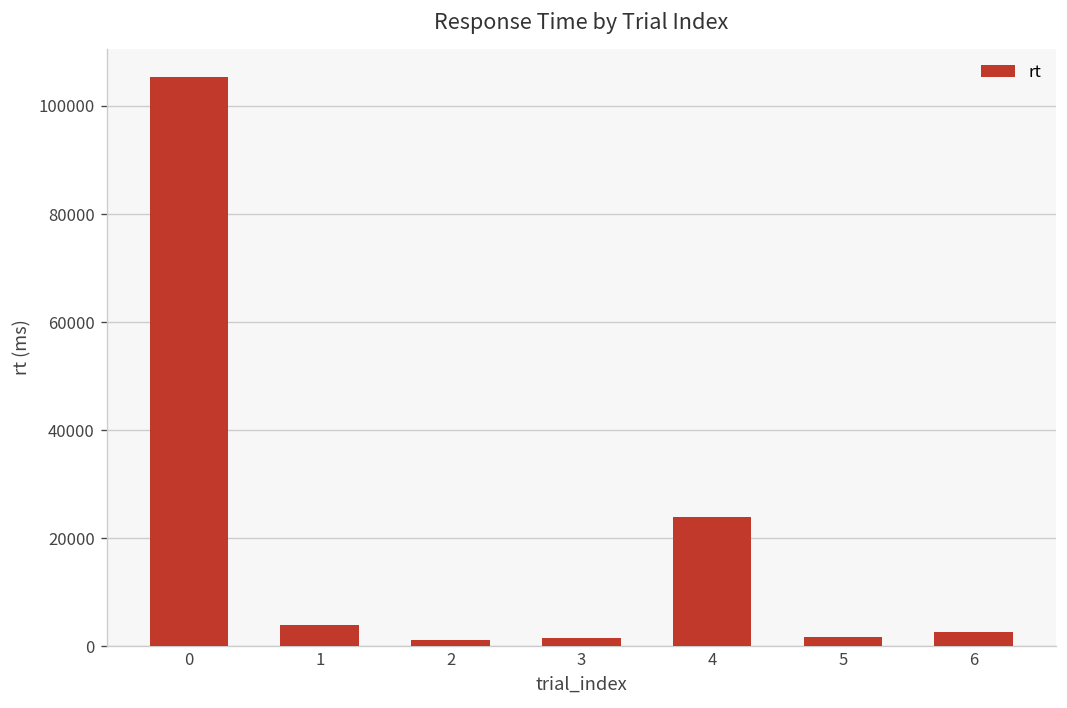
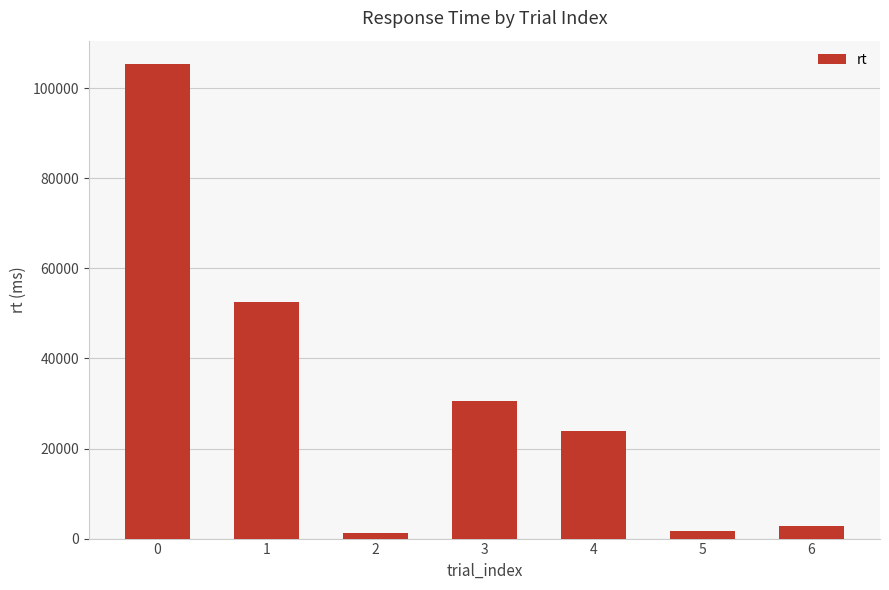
1: 4000 -> 53000
3: 2000 -> 30000
